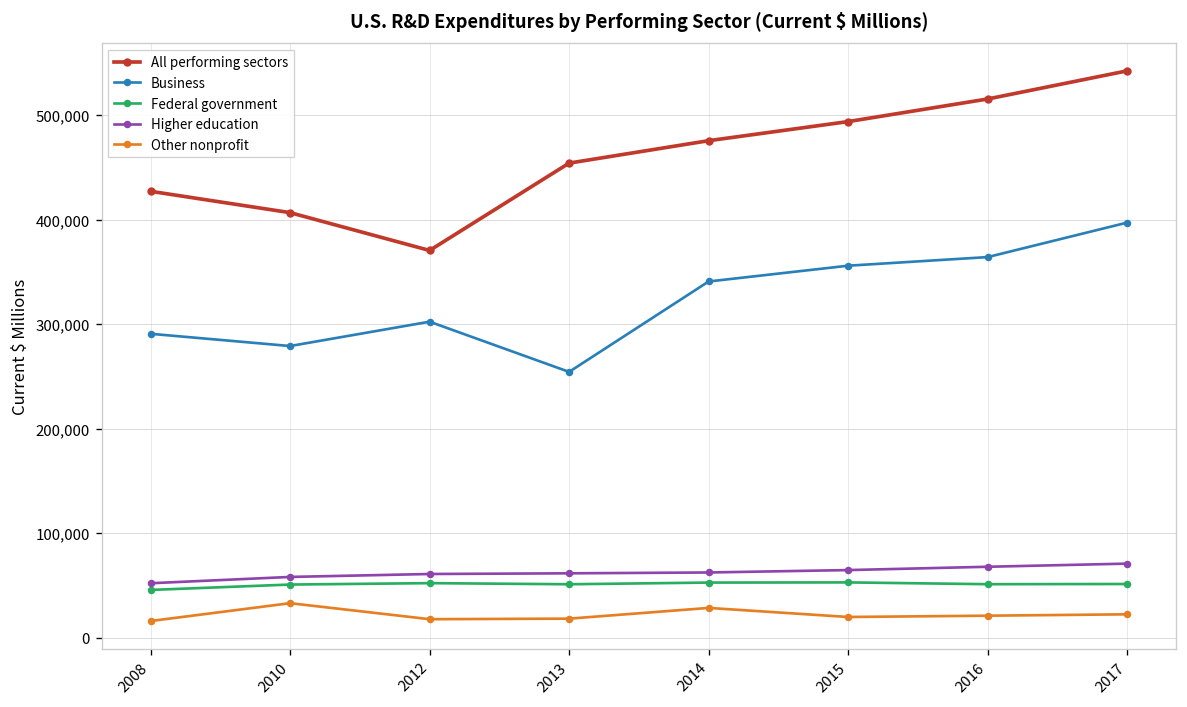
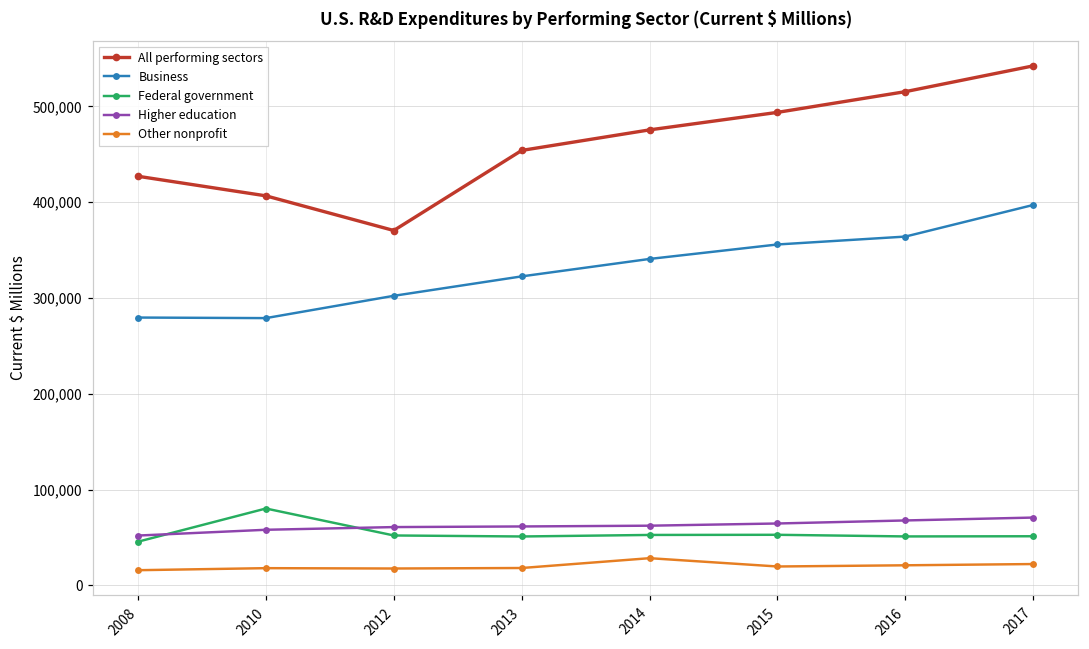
Business, 2008: 290,000 -> 280,000
Federal government, 2010: 50,000 -> 80,000
Other nonprofit, 2010: 30,000 -> 20,000
Business, 2013: 250,000 -> 320,000
